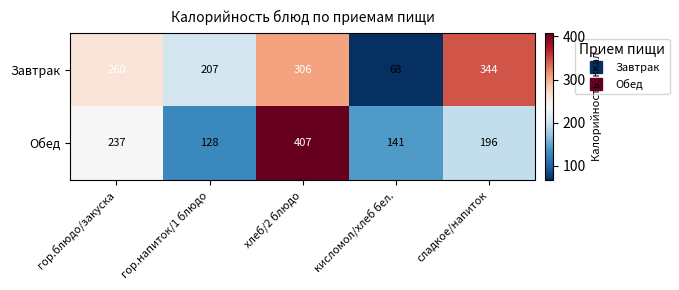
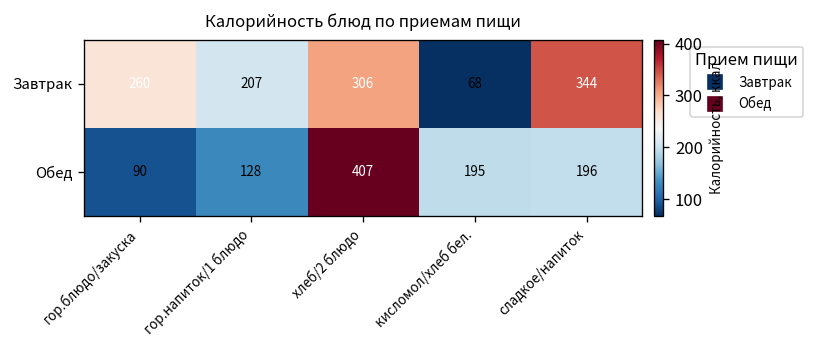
Обед, гор.блюдо/закуска: 237 -> 90
Обед, кисломол/хлеб бел.: 141 -> 195
